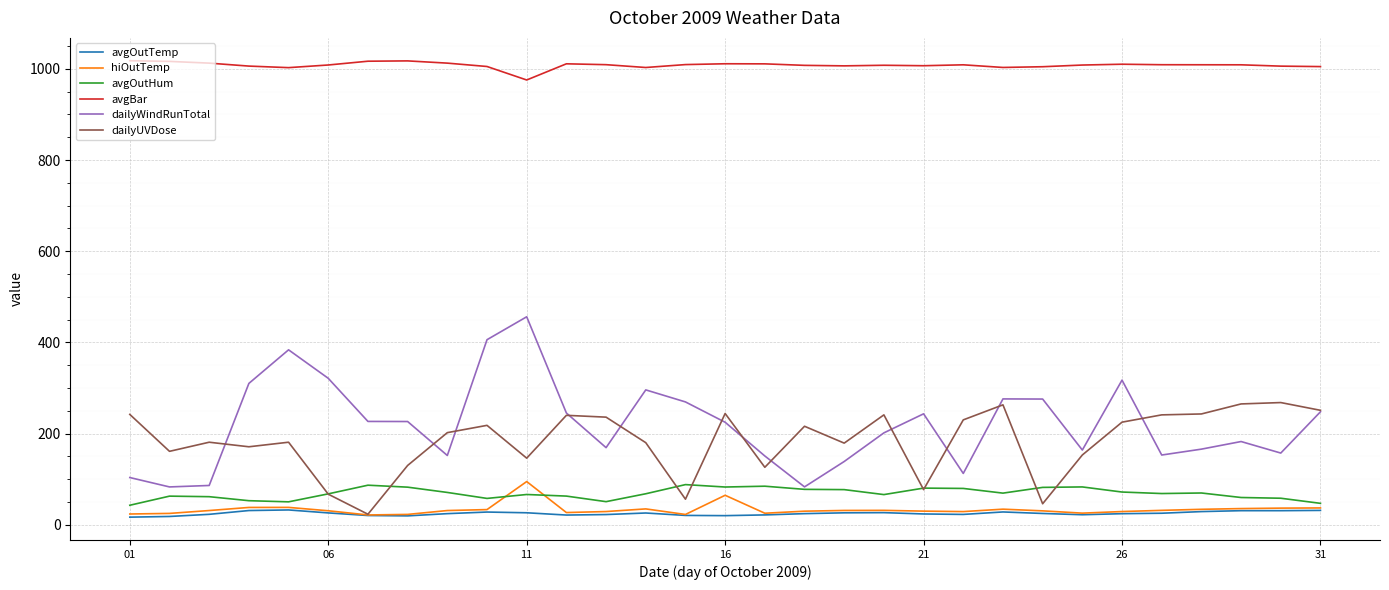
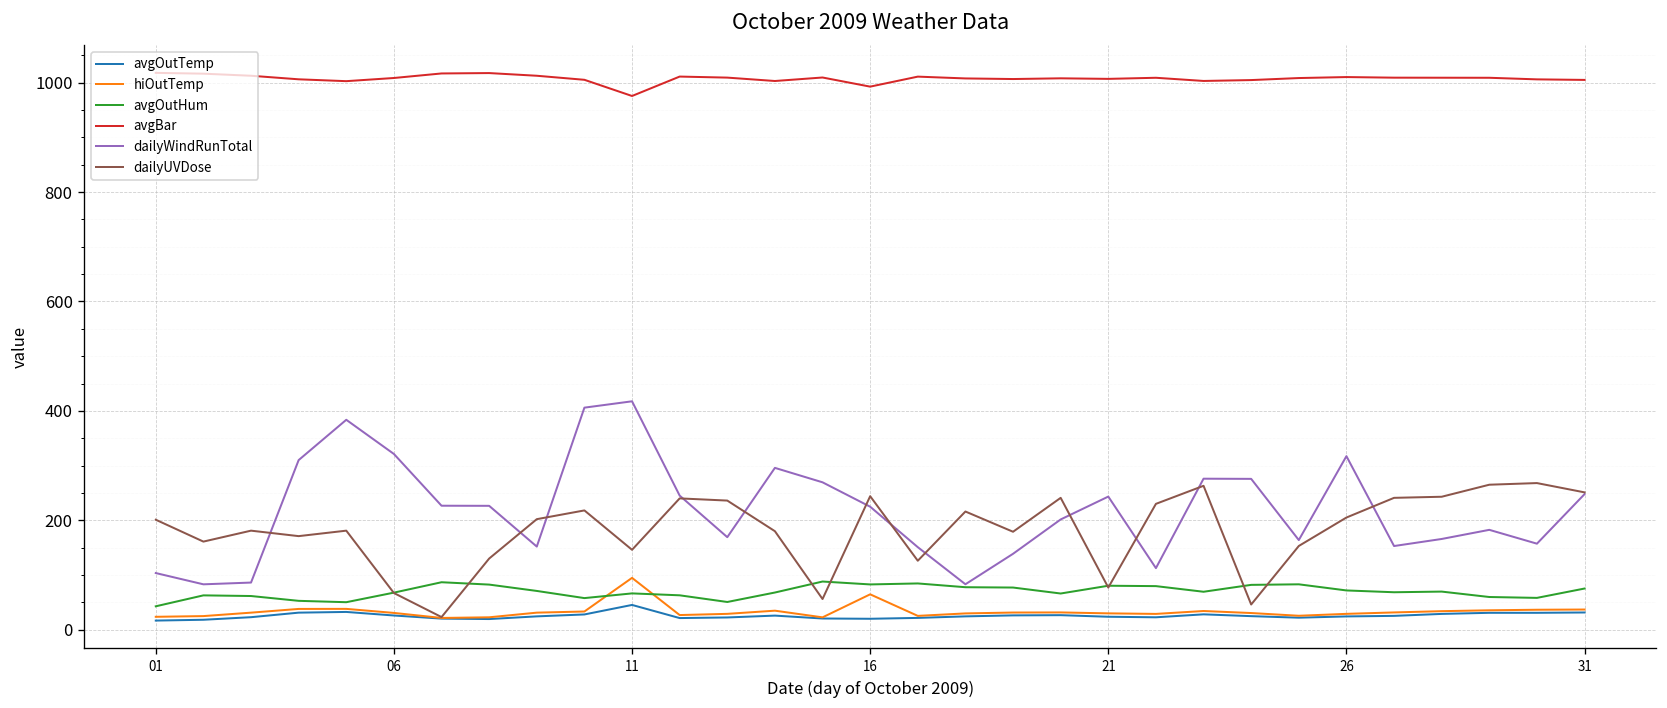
dailyUVDose, 01: 240 -> 200
avgOutTemp, 11: 30 -> 50
dailyWindRunTotal, 11: 460 -> 420
avgBar, 16: 1010 -> 990
dailyUVDose, 26: 230 -> 210
avgOutHum, 31: 50 -> 80
